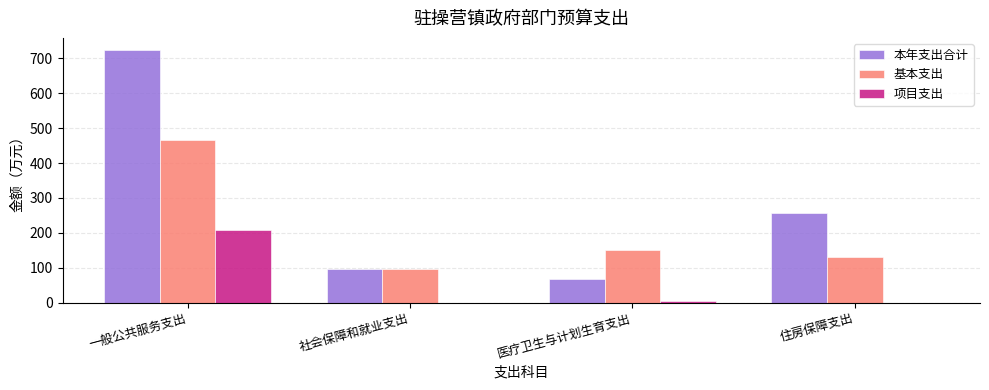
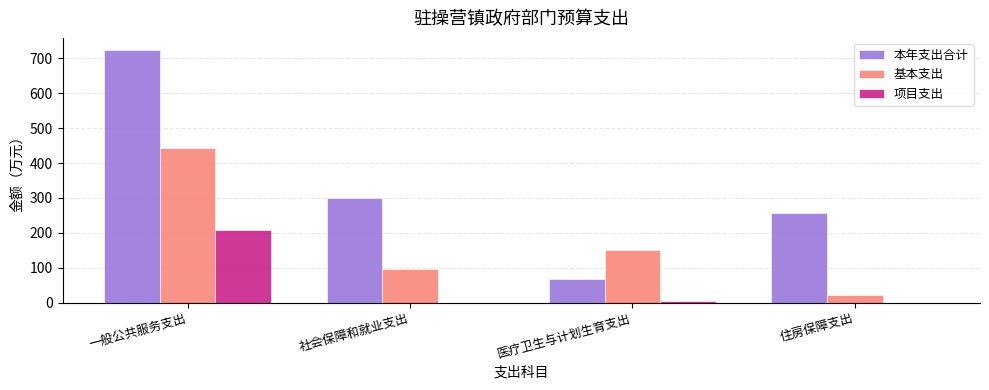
基本支出, 一般公共服务支出: 470 -> 440
本年支出合计, 社会保障和就业支出: 100 -> 300
基本支出, 住房保障支出: 130 -> 20
